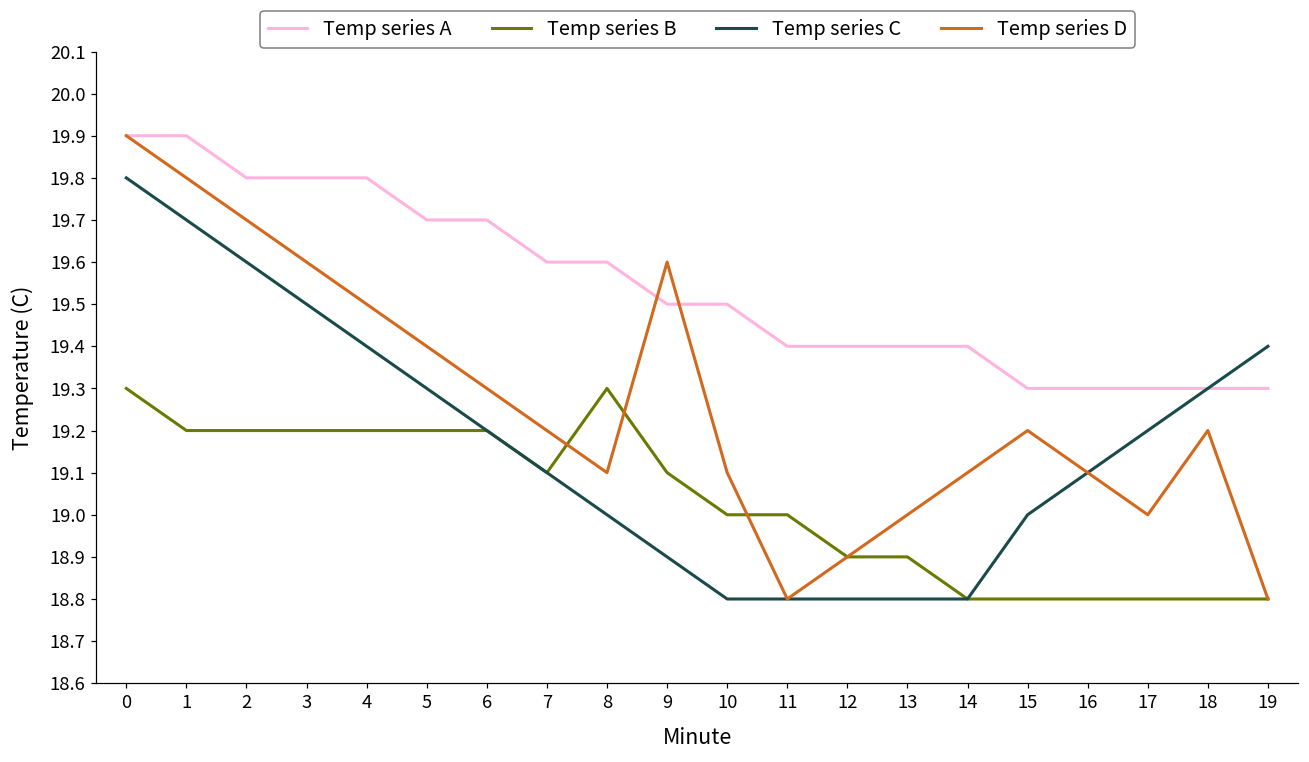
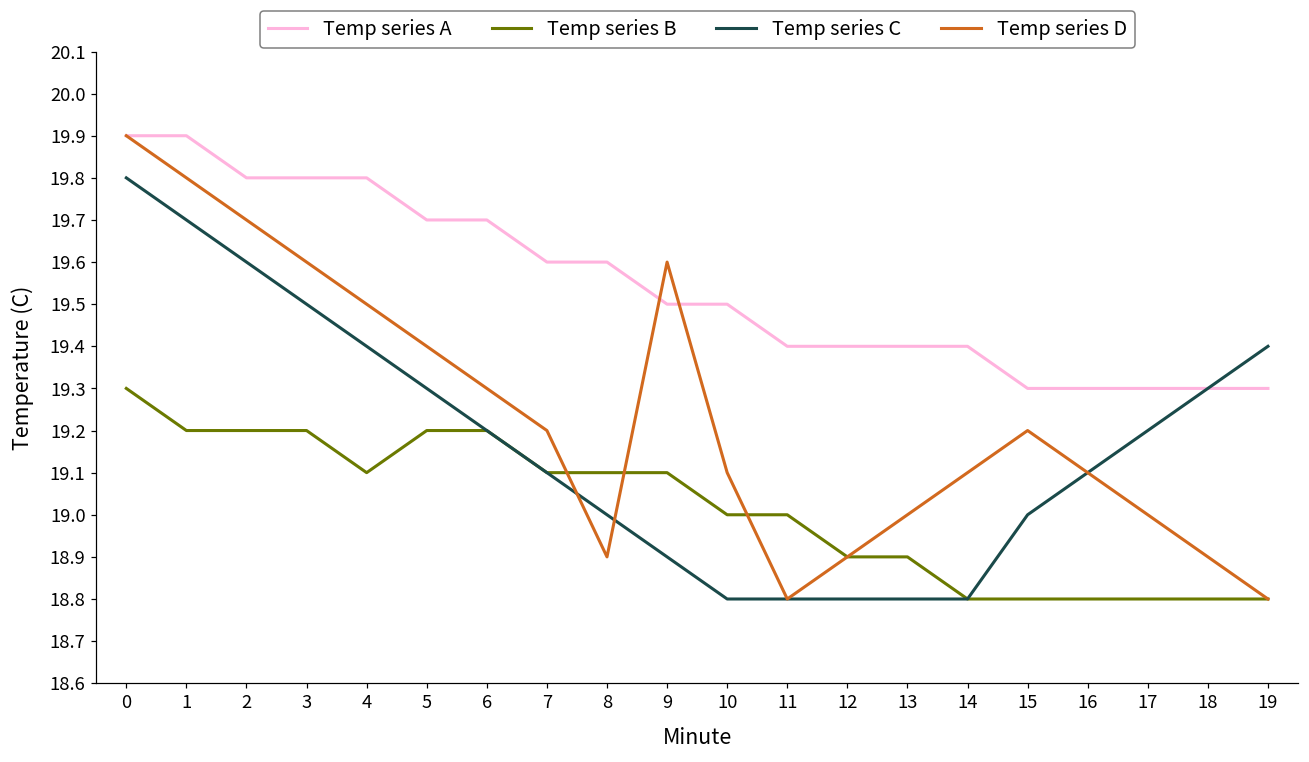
Temp series B, 4: 19.2 -> 19.1
Temp series B, 8: 19.3 -> 19.1
Temp series D, 8: 19.1 -> 18.9
Temp series D, 18: 19.2 -> 18.9
